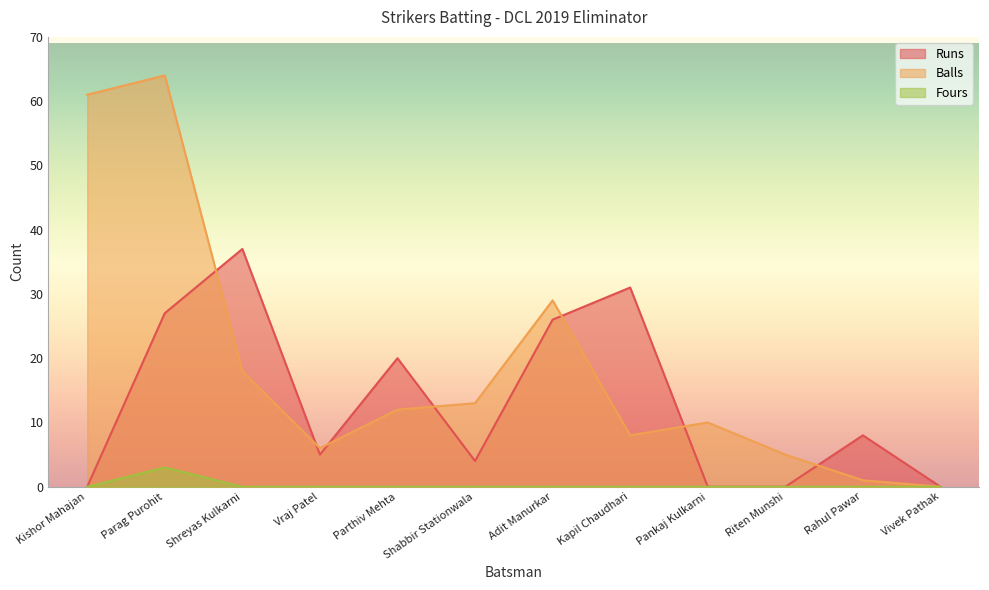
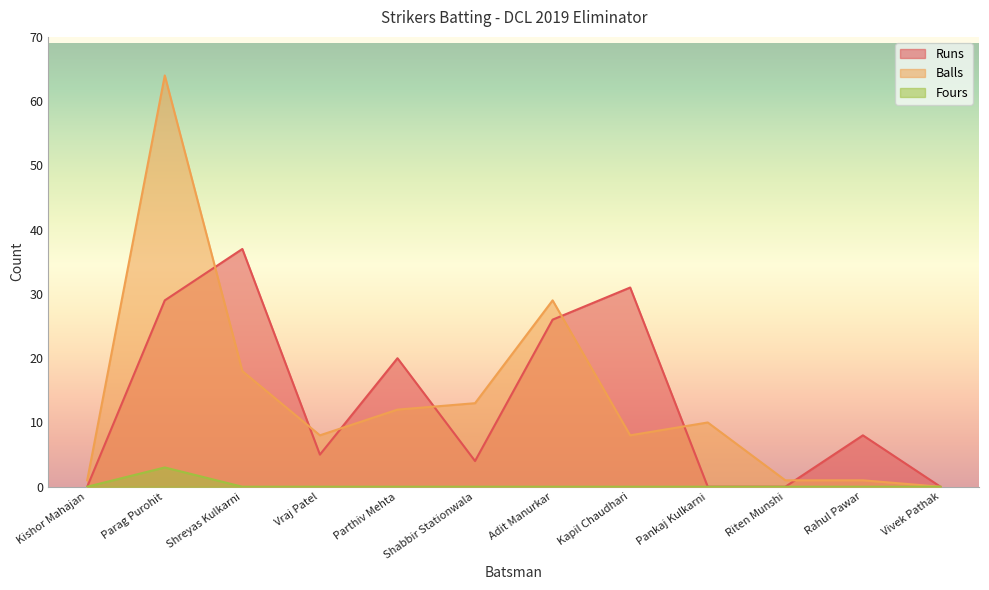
Balls, Kishor Mahajan: 61 -> 1
Runs, Parag Purohit: 27 -> 29
Balls, Vraj Patel: 6 -> 8
Balls, Riten Munshi: 5 -> 1
